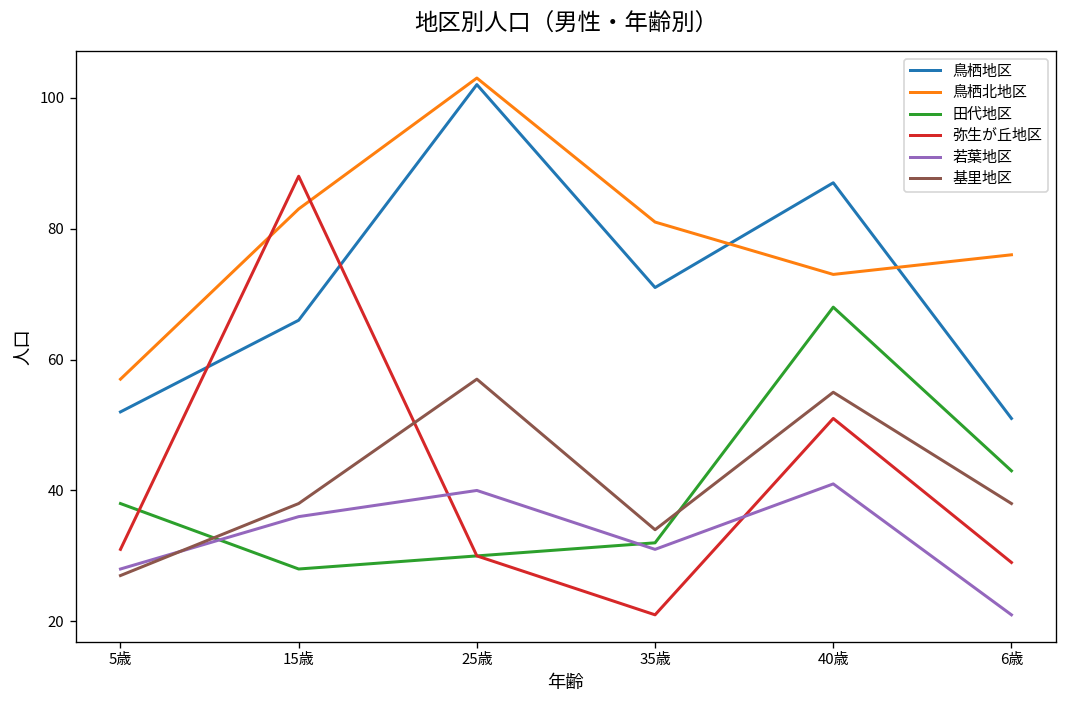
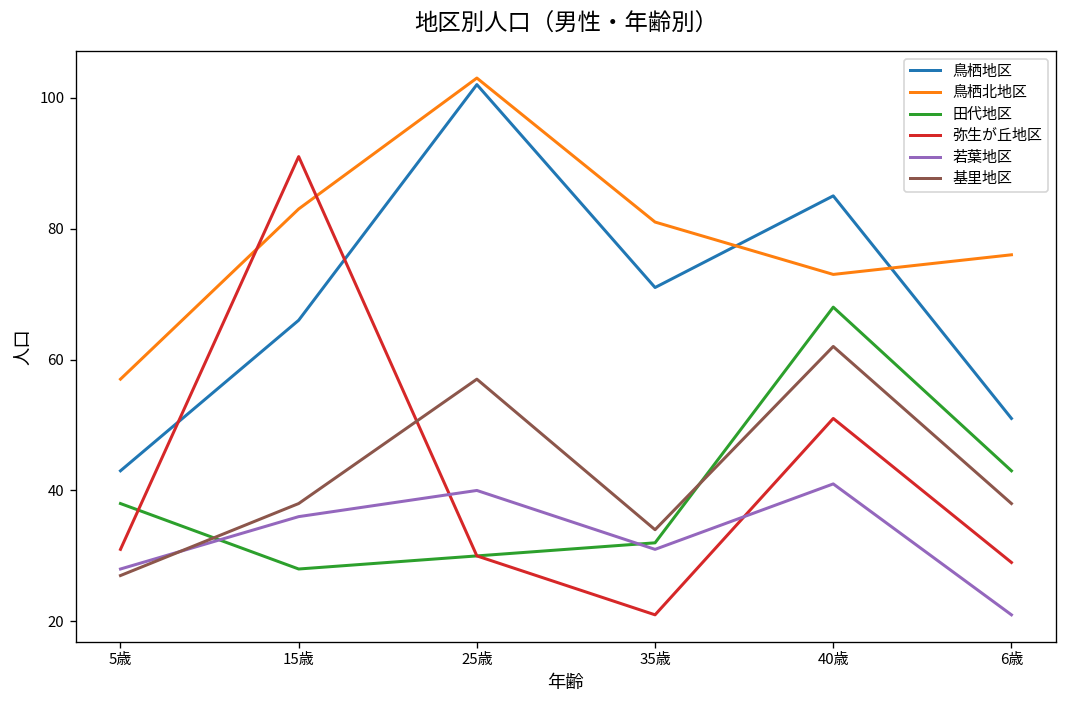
鳥栖地区, 5歳: 52 -> 43
弥生が丘地区, 15歳: 88 -> 91
鳥栖地区, 40歳: 87 -> 85
基里地区, 40歳: 55 -> 62
